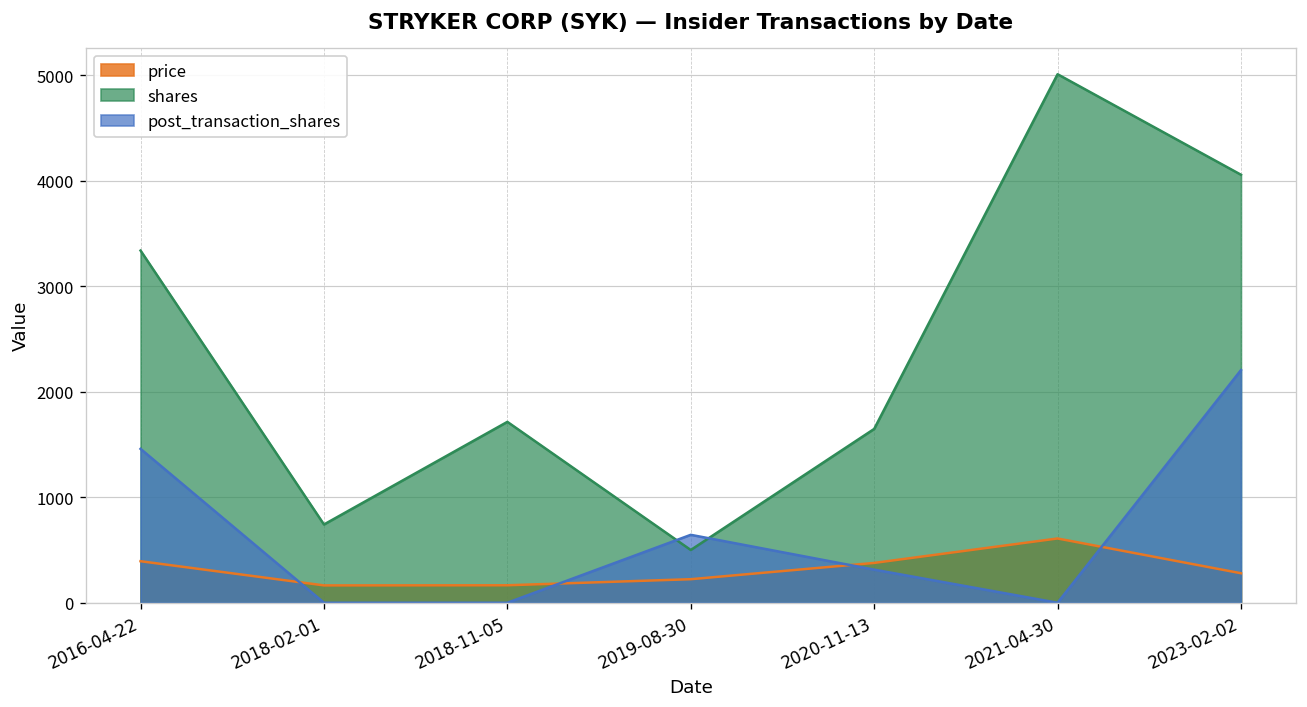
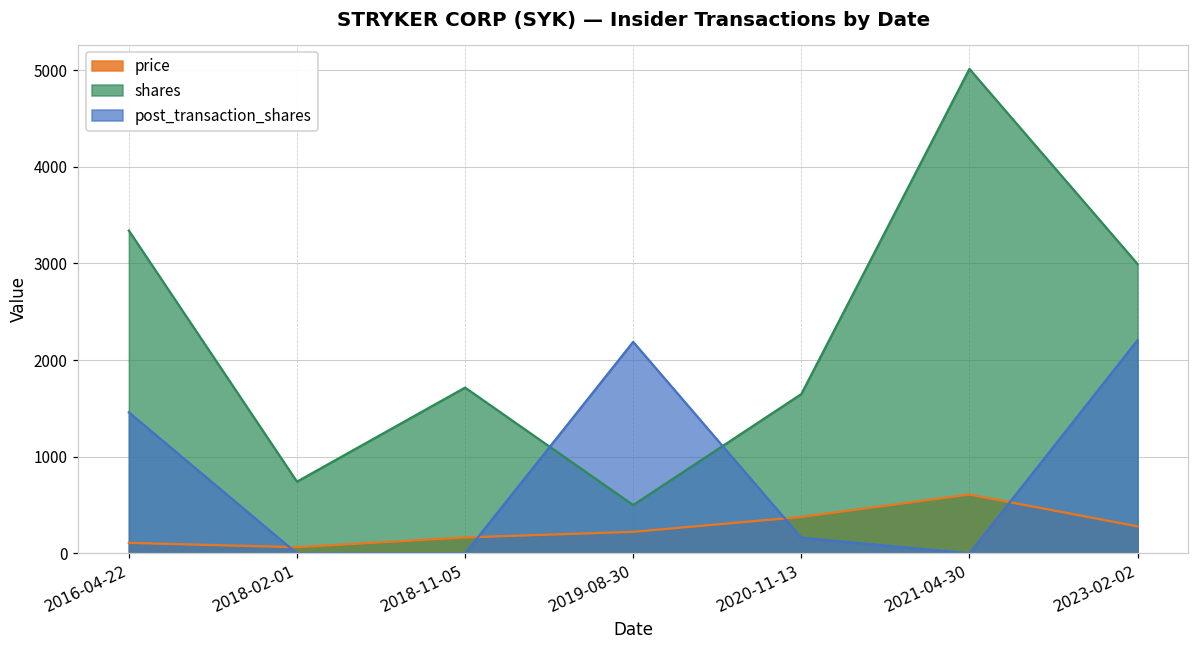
price, 2016-04-22: 400 -> 100
price, 2018-02-01: 200 -> 100
post_transaction_shares, 2019-08-30: 600 -> 2200
post_transaction_shares, 2020-11-13: 300 -> 200
shares, 2023-02-02: 4100 -> 3000
